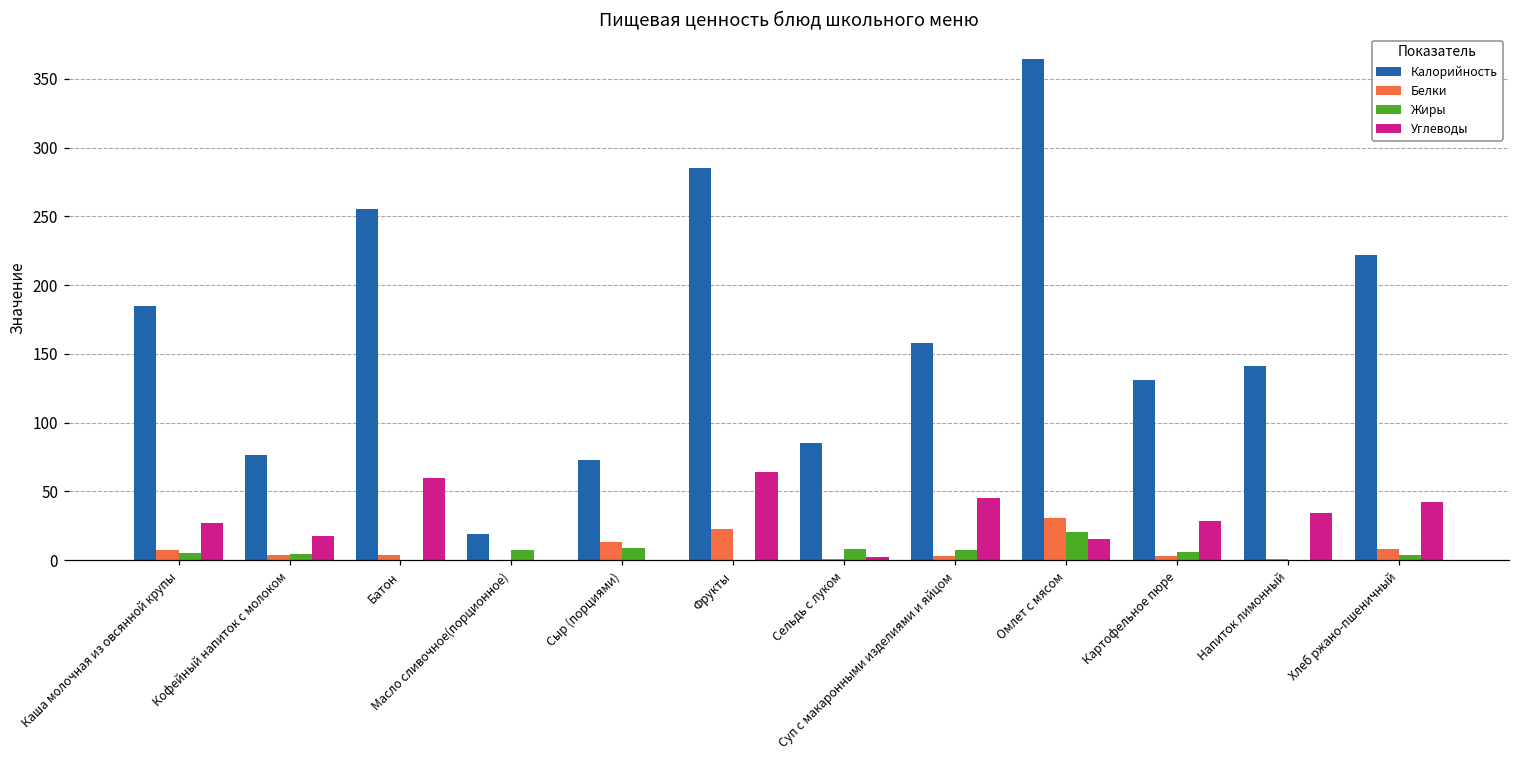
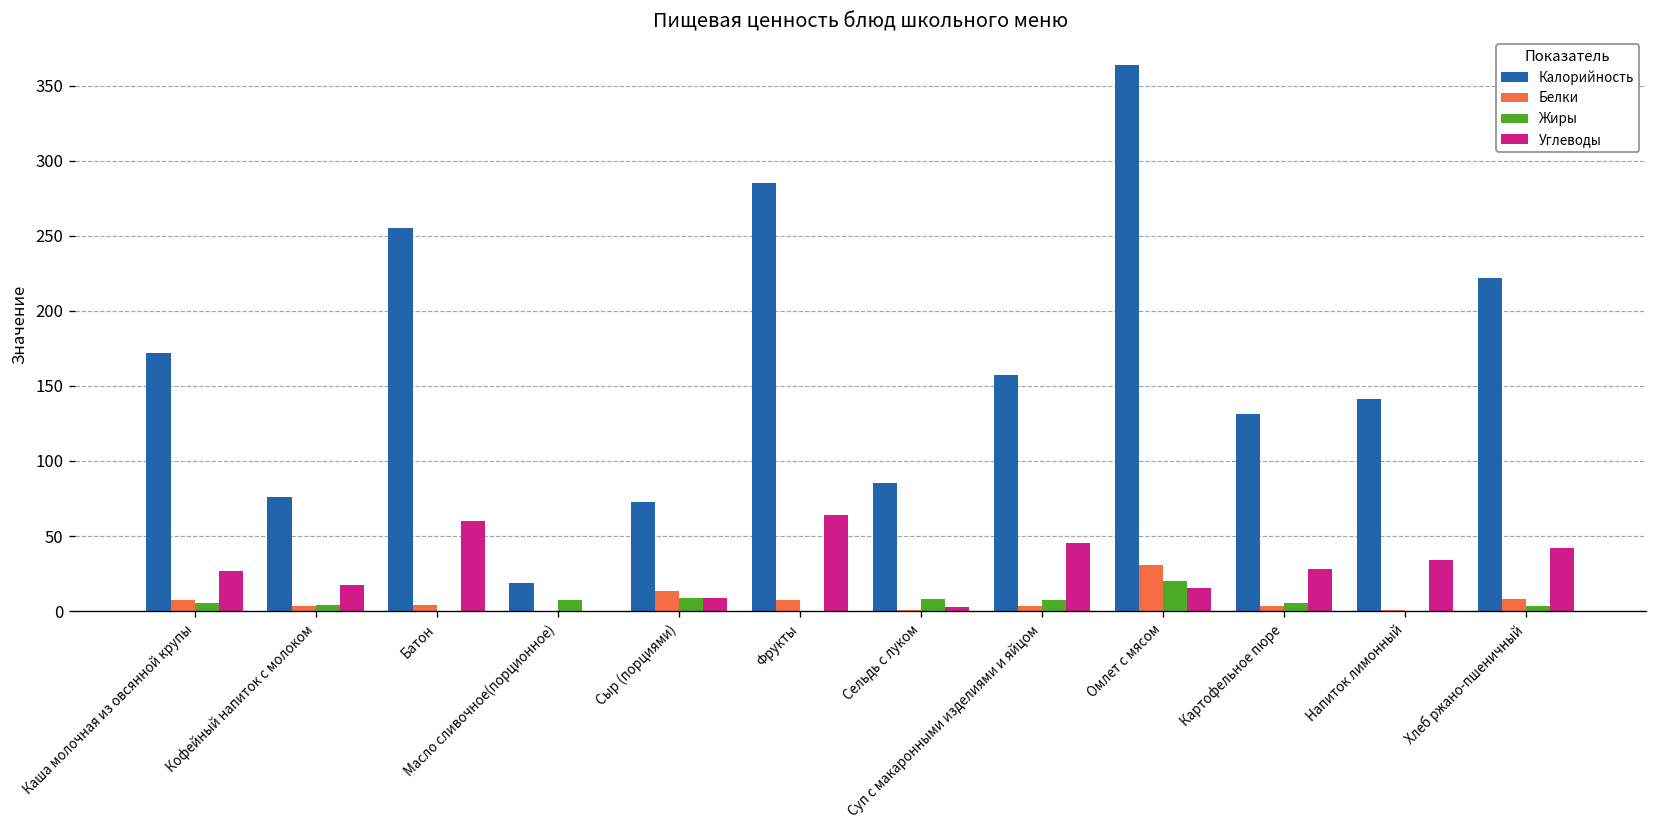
Калорийность, Каша молочная из овсянной крупы: 185 -> 172
Углеводы, Сыр (порциями): 0 -> 9
Белки, Фрукты: 23 -> 7
